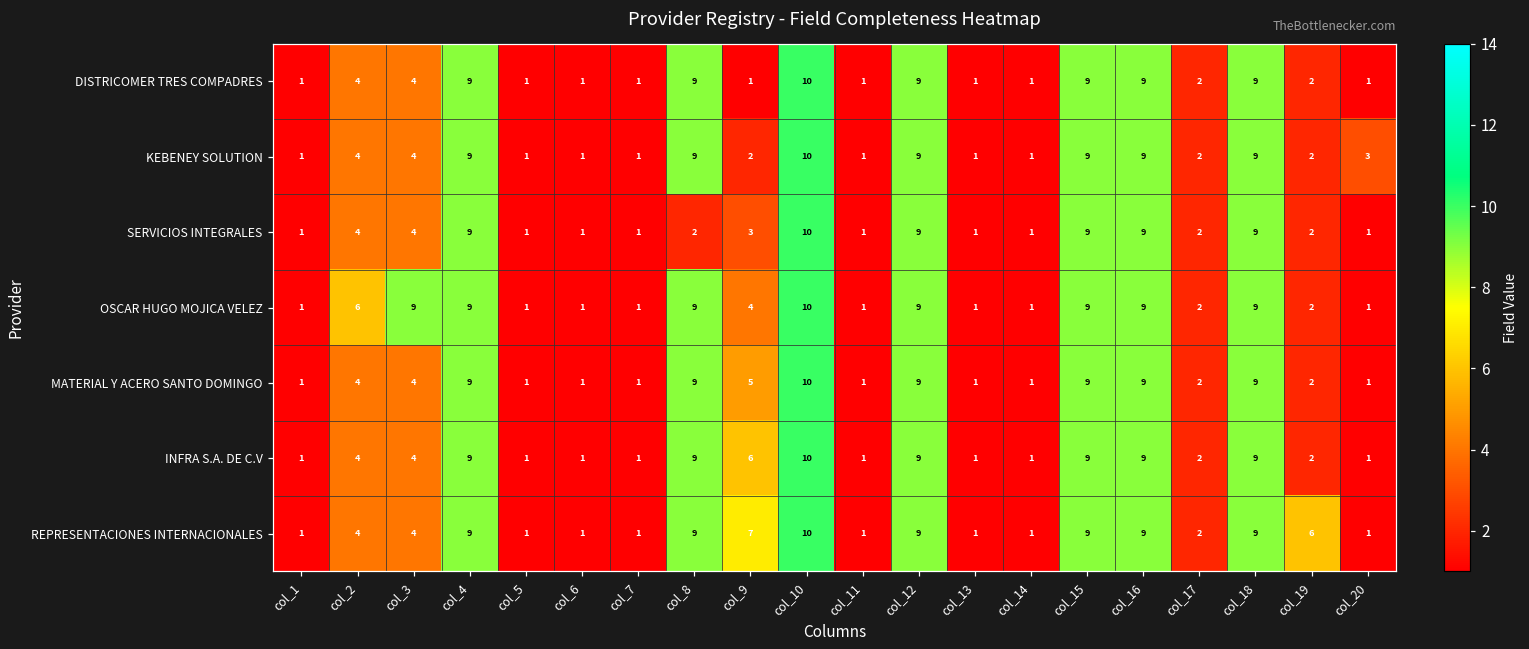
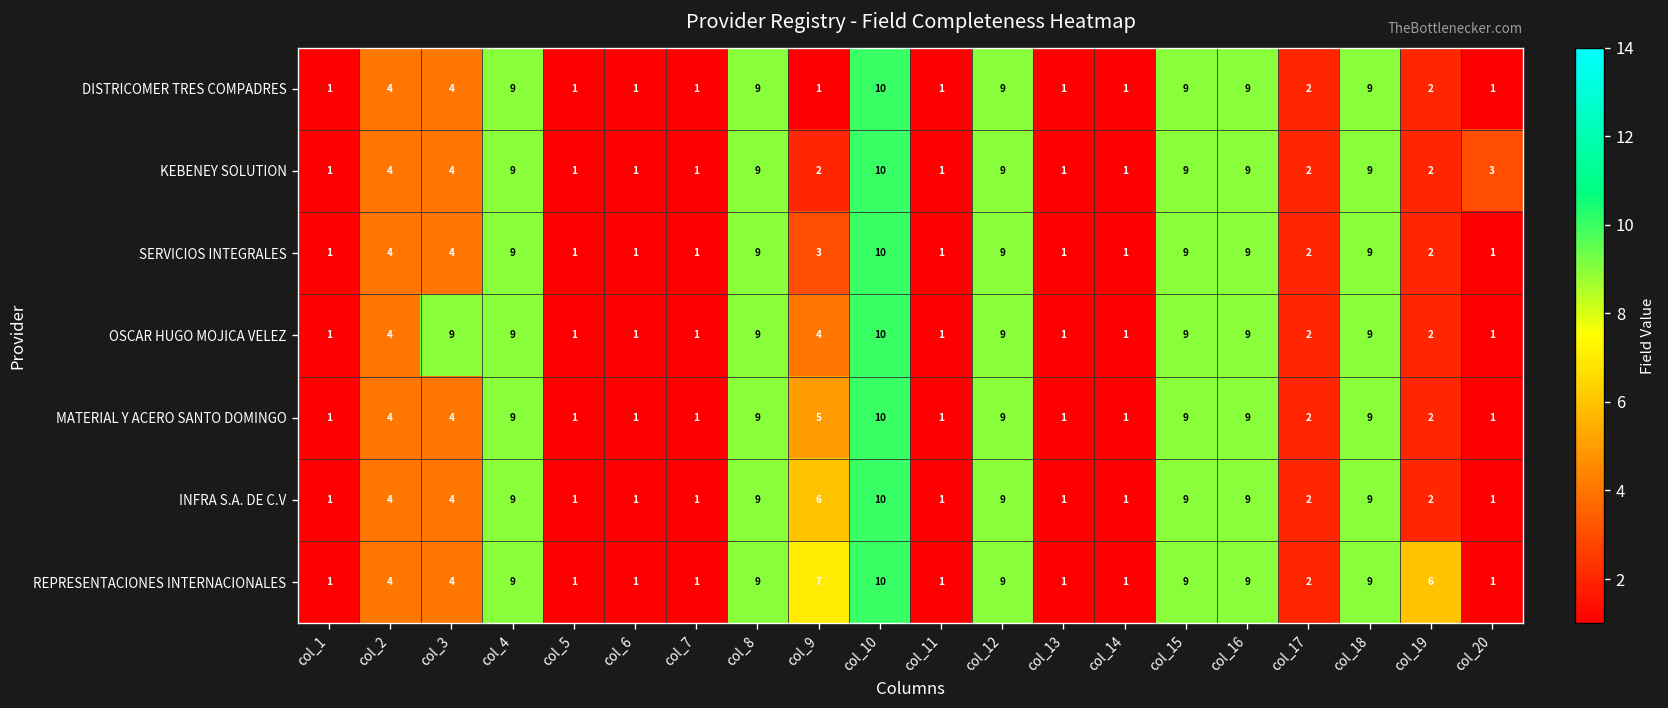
SERVICIOS INTEGRALES, col_8: 2 -> 9
OSCAR HUGO MOJICA VELEZ, col_2: 6 -> 4
